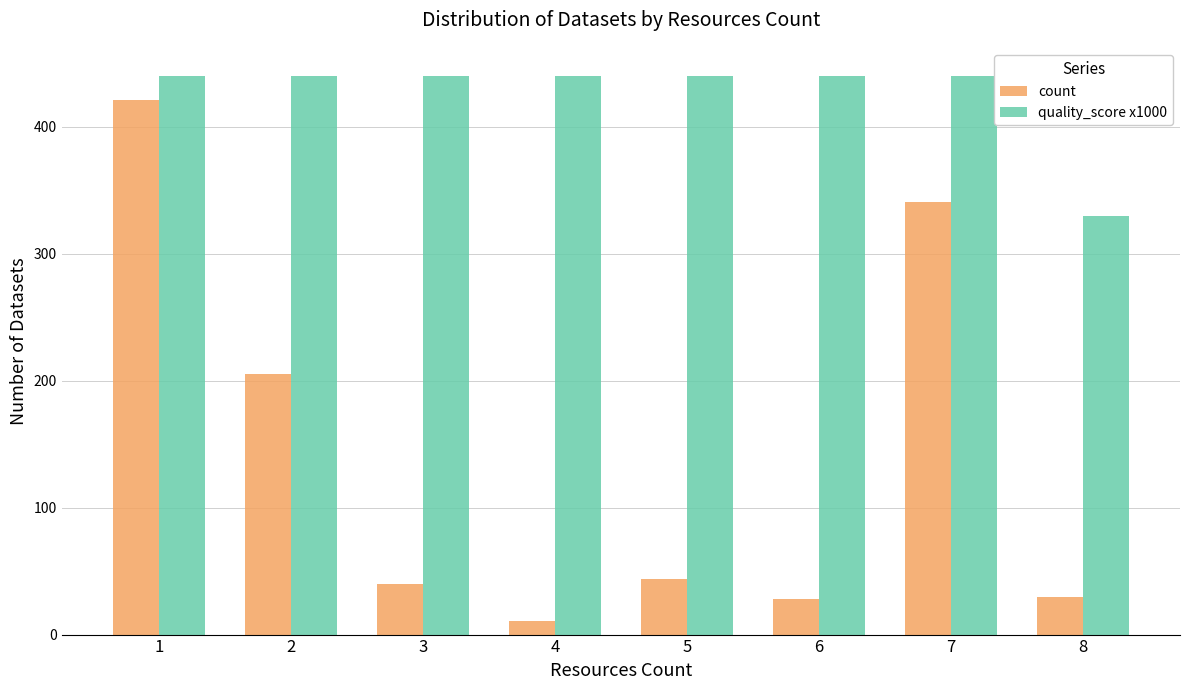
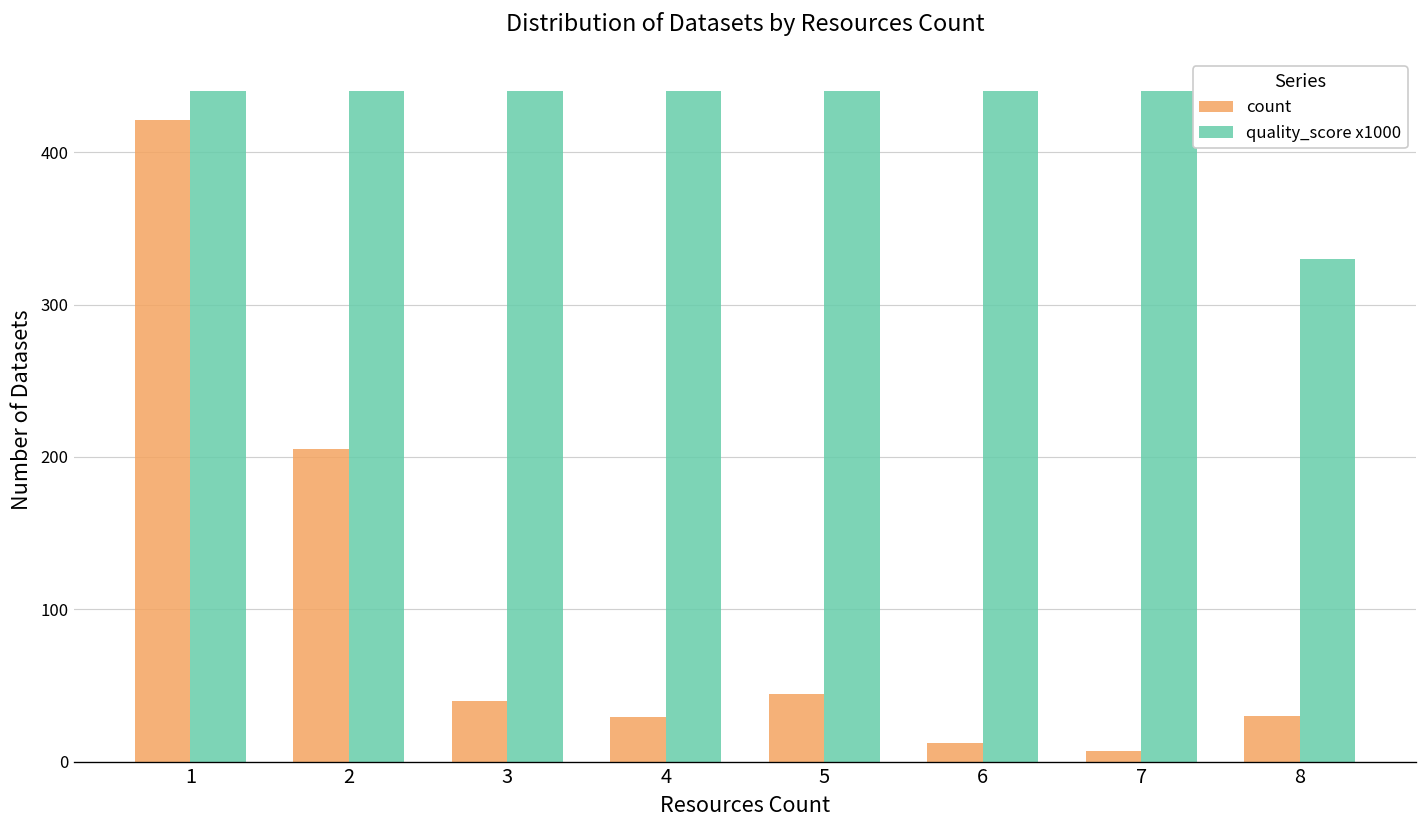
count, 4: 11 -> 29
count, 6: 28 -> 12
count, 7: 341 -> 7
